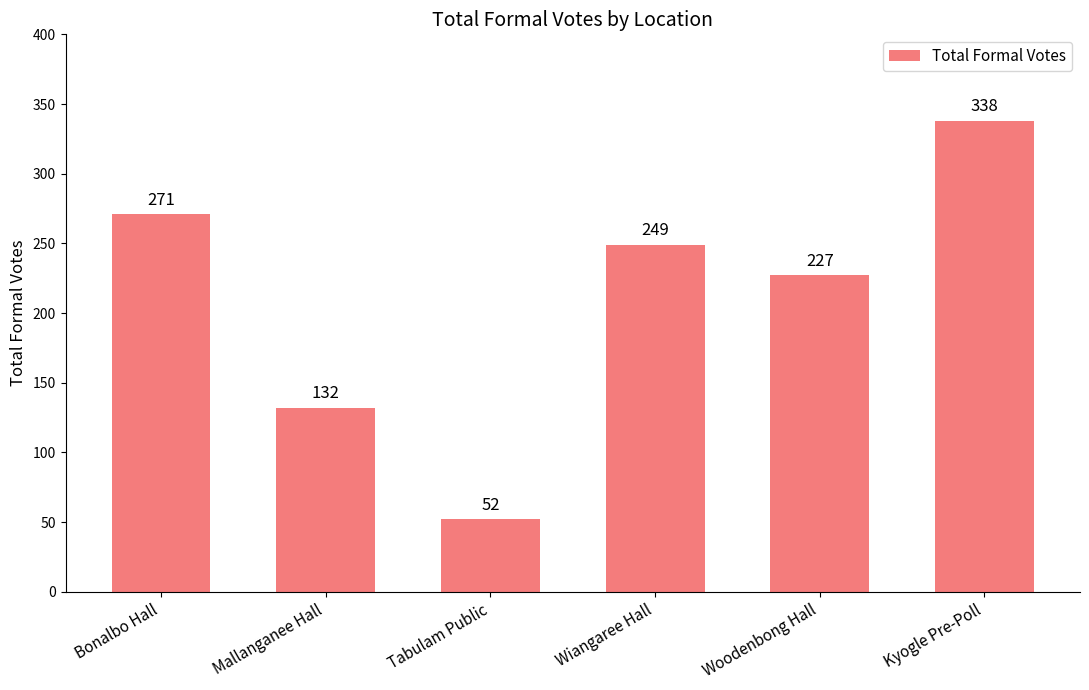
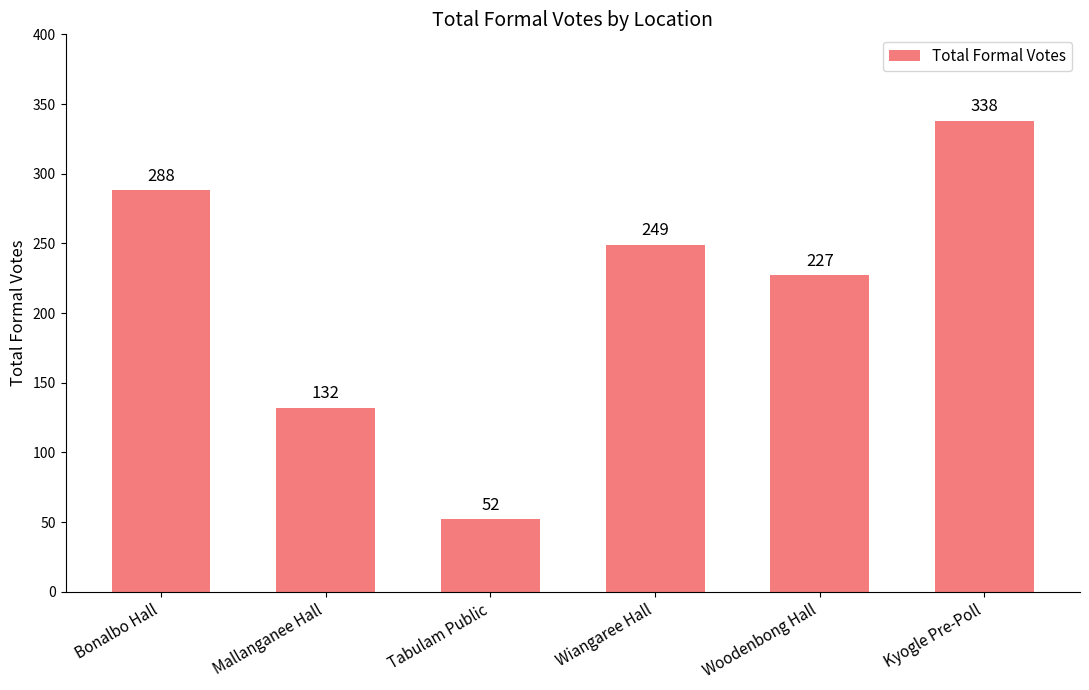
Bonalbo Hall: 271 -> 288
